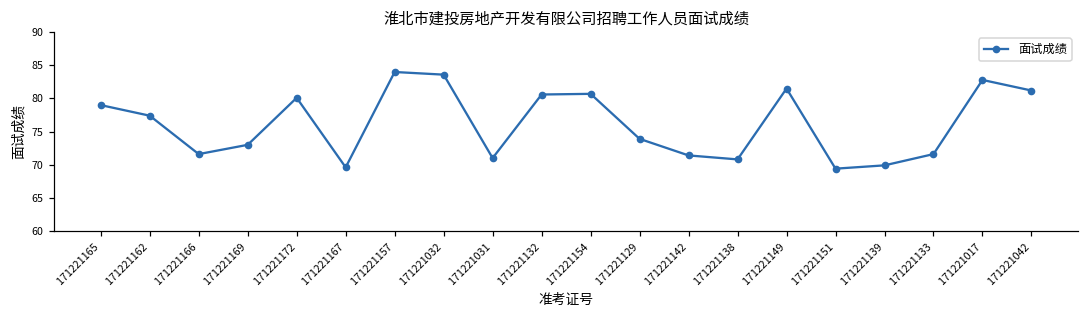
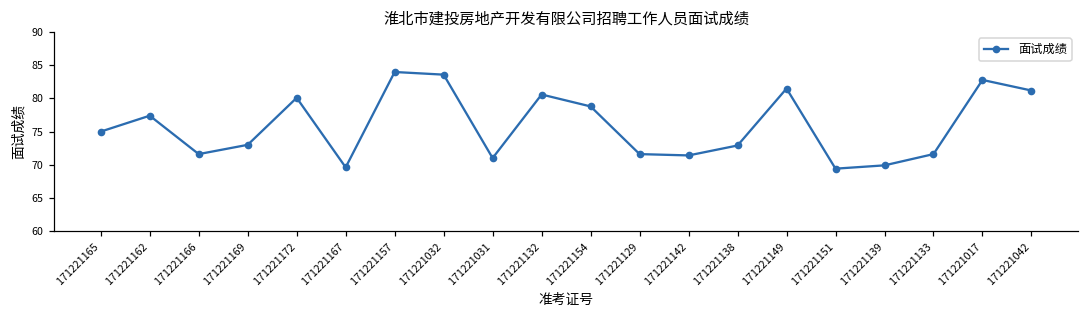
171221165: 79 -> 75
171221154: 81 -> 79
171221129: 74 -> 72
171221138: 71 -> 73
